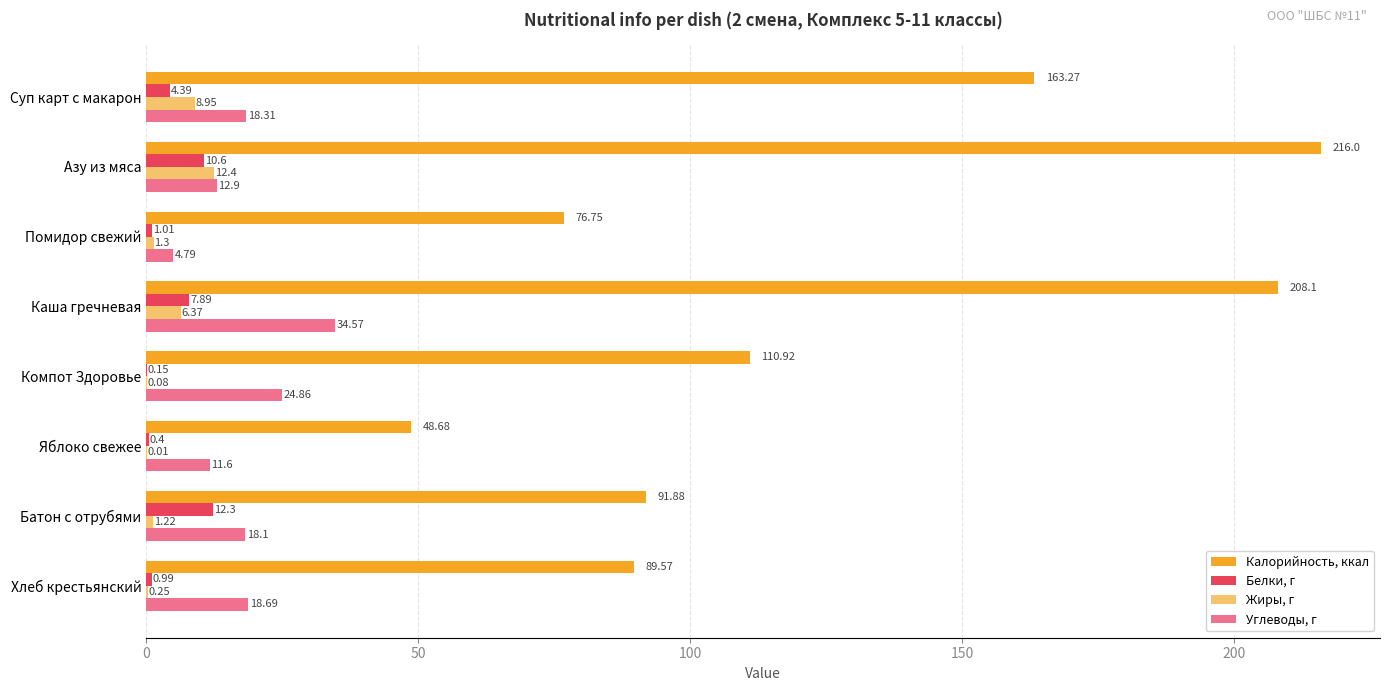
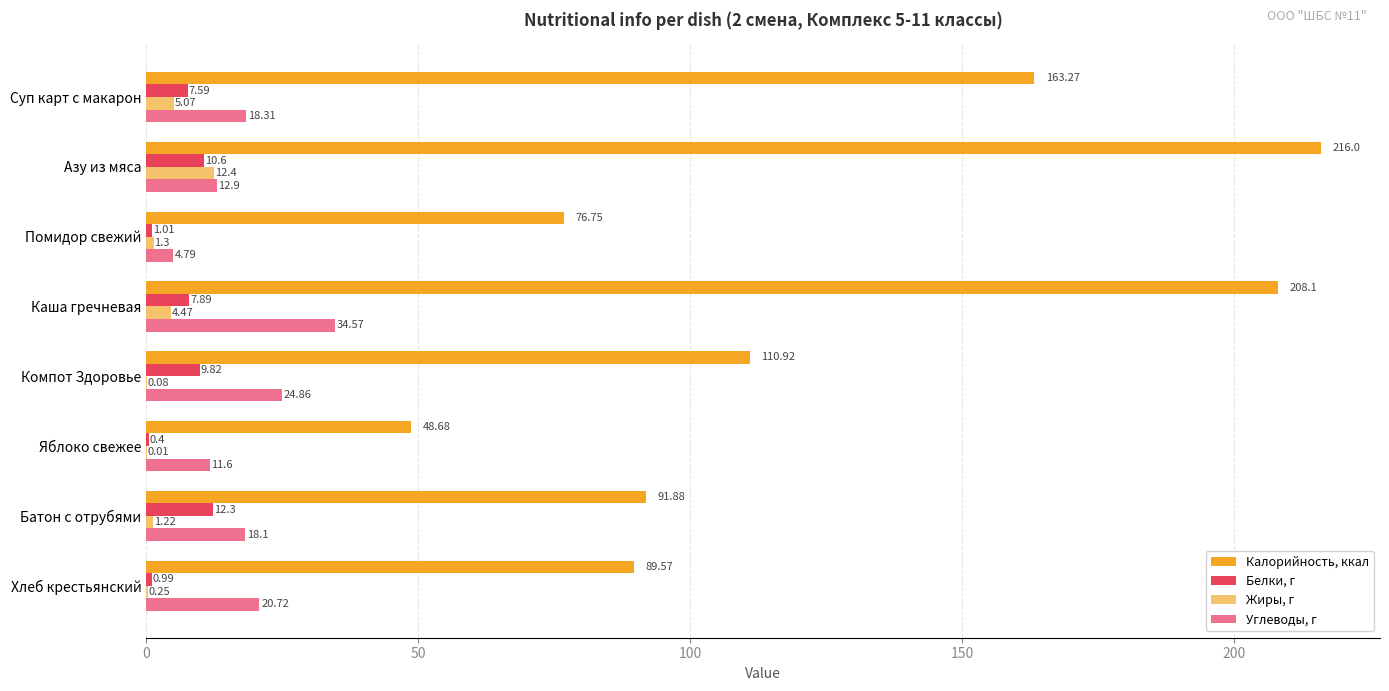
Белки, г, Суп карт с макарон: 4.39 -> 7.59
Жиры, г, Суп карт с макарон: 8.95 -> 5.07
Жиры, г, Каша гречневая: 6.37 -> 4.47
Белки, г, Компот Здоровье: 0.15 -> 9.82
Углеводы, г, Хлеб крестьянский: 18.69 -> 20.72
